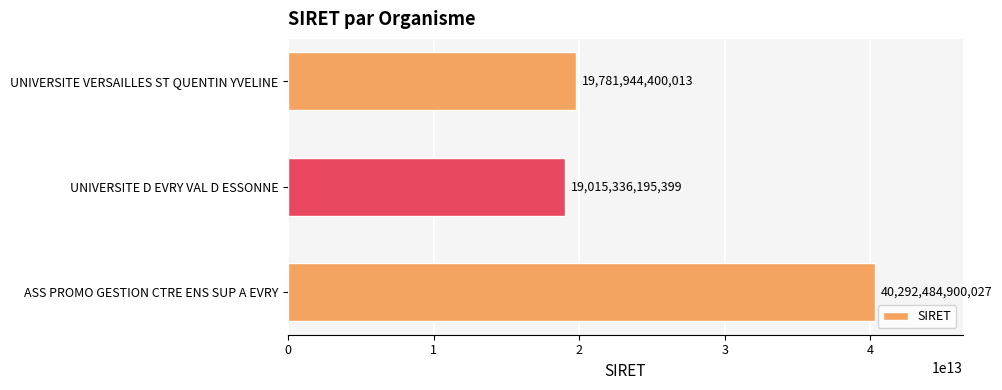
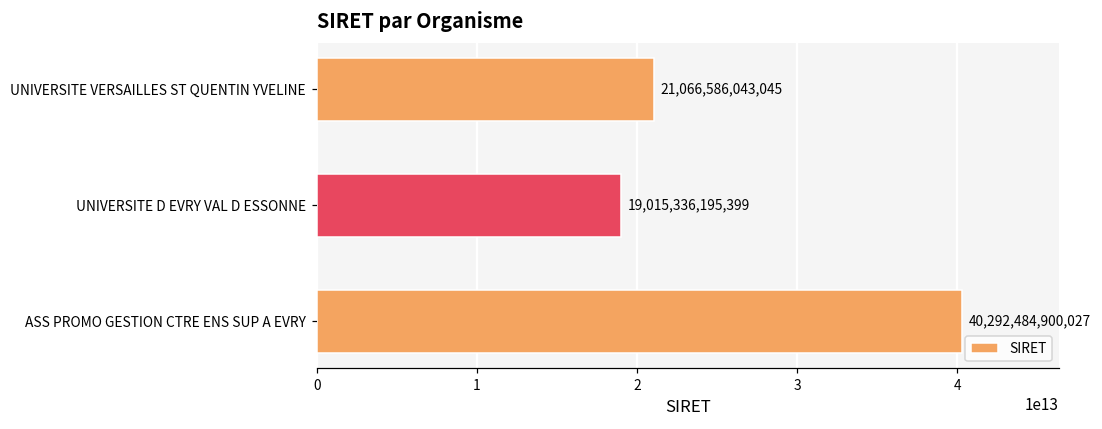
UNIVERSITE VERSAILLES ST QUENTIN YVELINE: 19,781,944,400,013 -> 21,066,586,043,045
